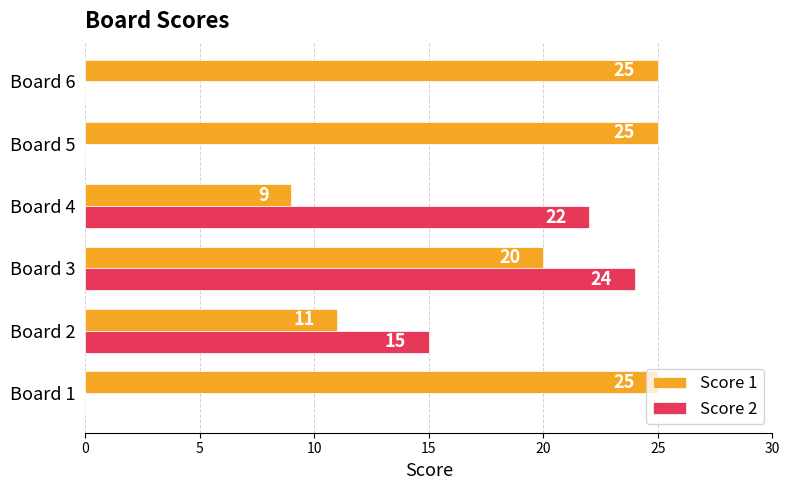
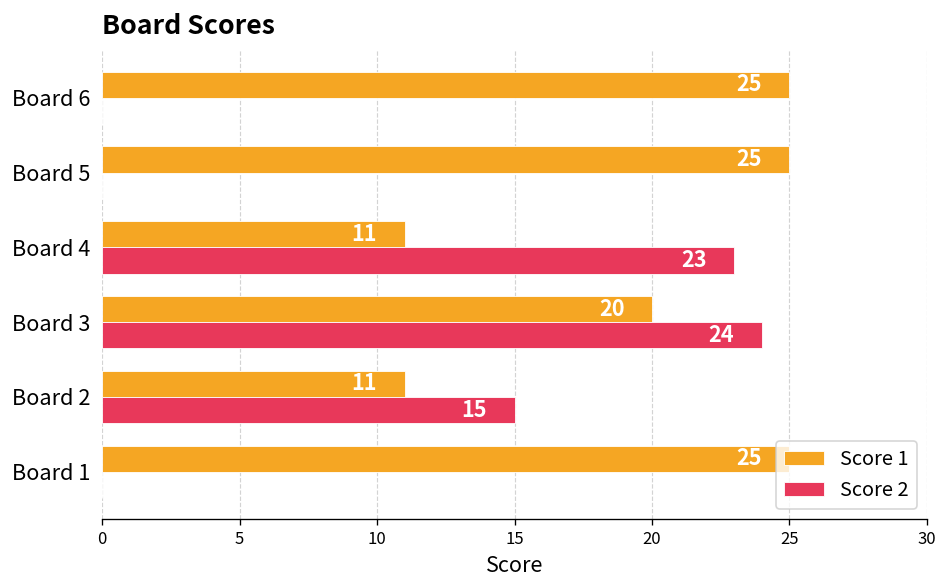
Score 1, Board 4: 9 -> 11
Score 2, Board 4: 22 -> 23
